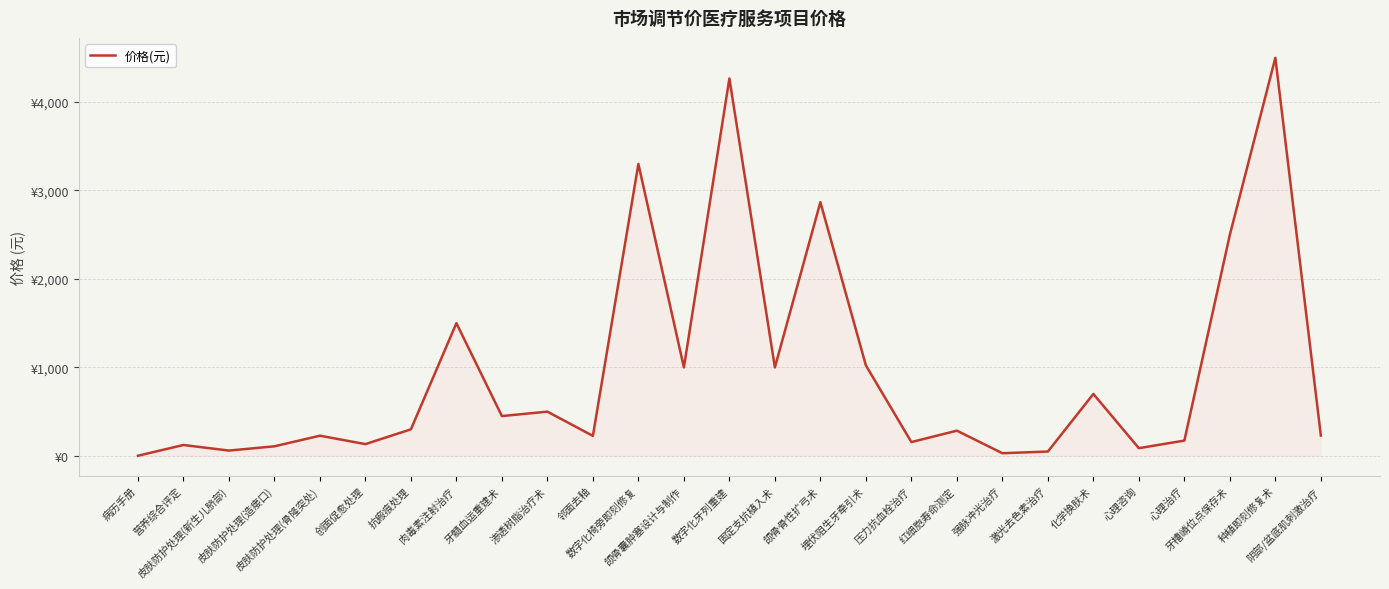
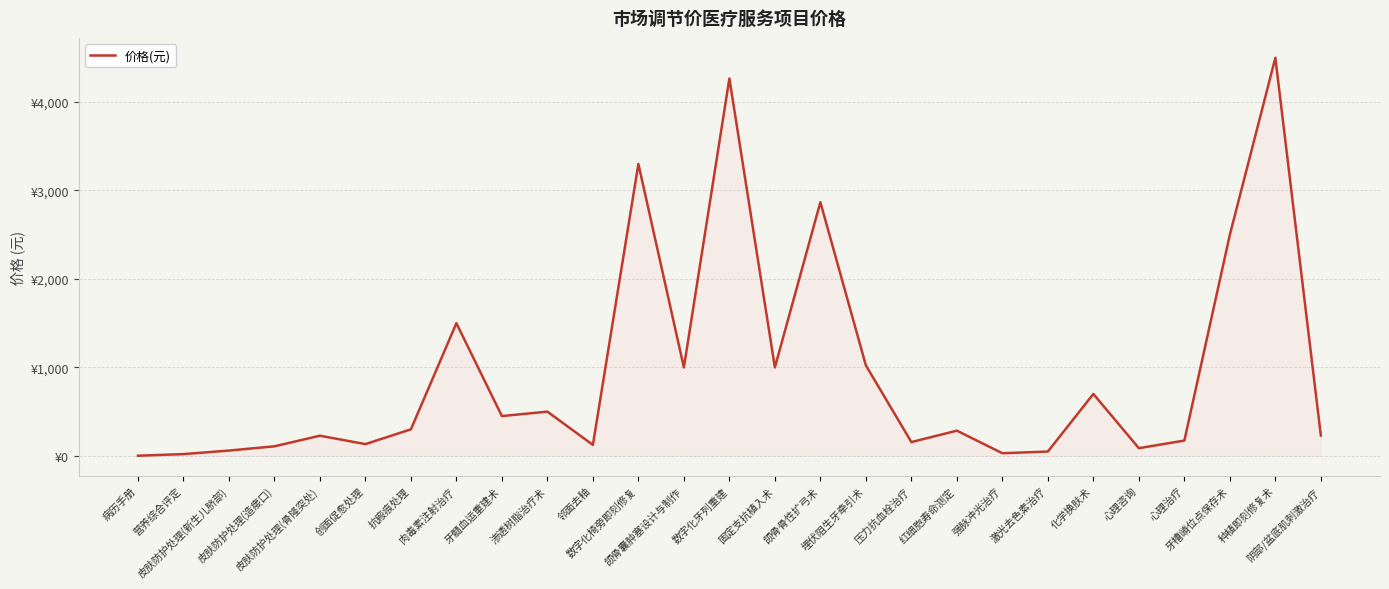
营养综合评定: ¥100 -> ¥0
邻面去釉: ¥200 -> ¥100
